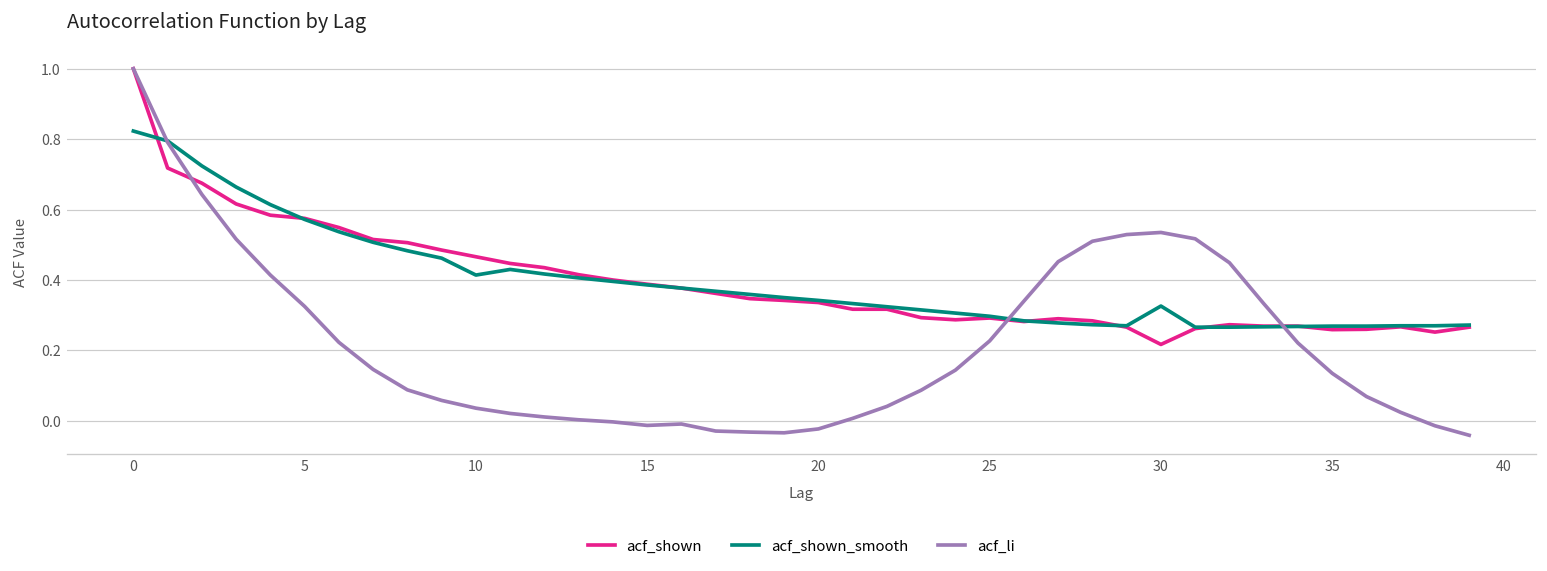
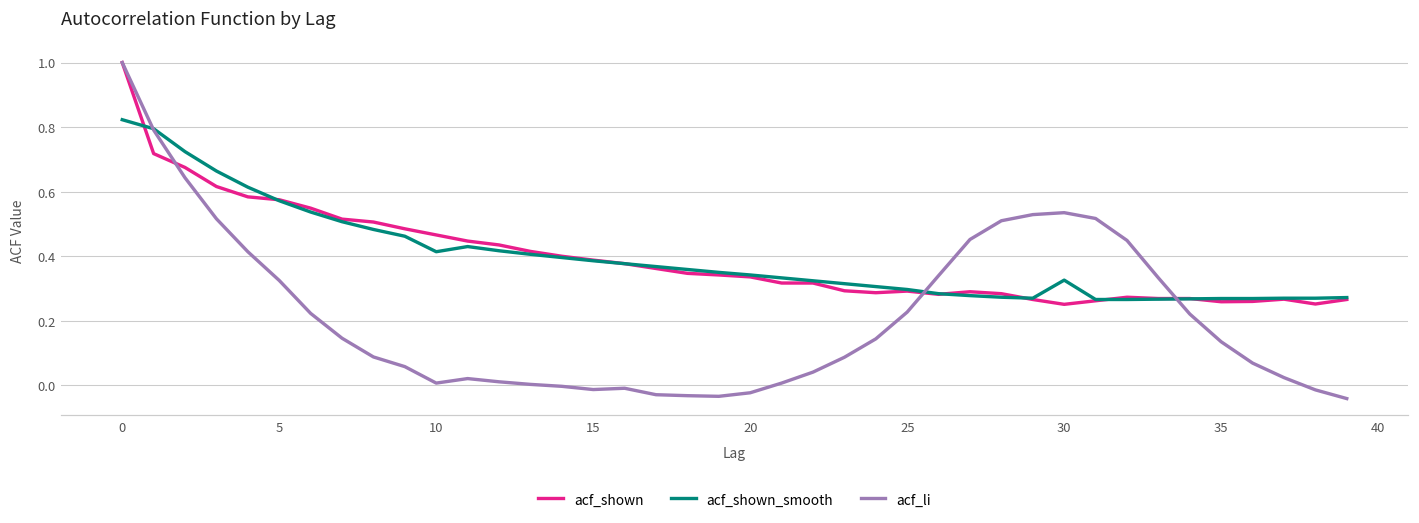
acf_li, 10: 0.04 -> 0.01
acf_shown, 30: 0.22 -> 0.25
